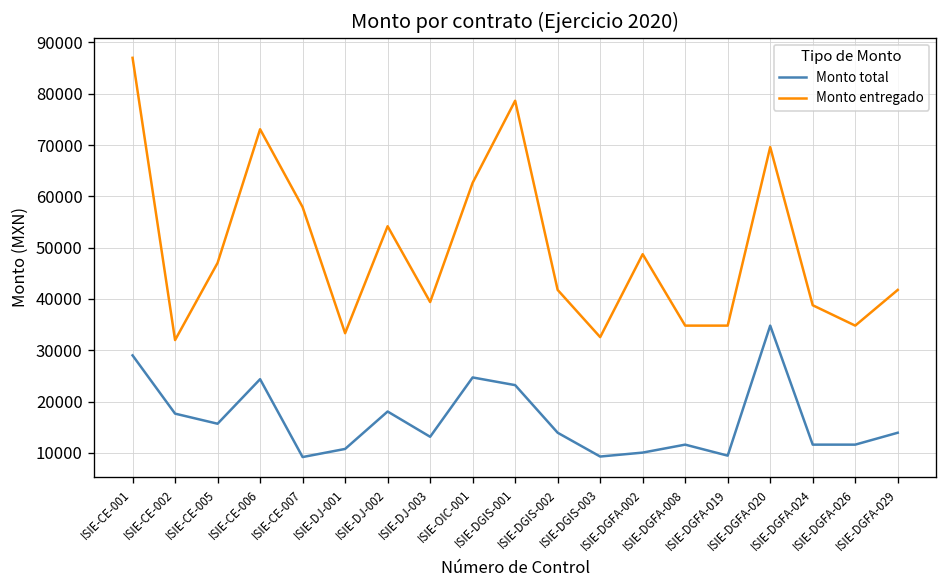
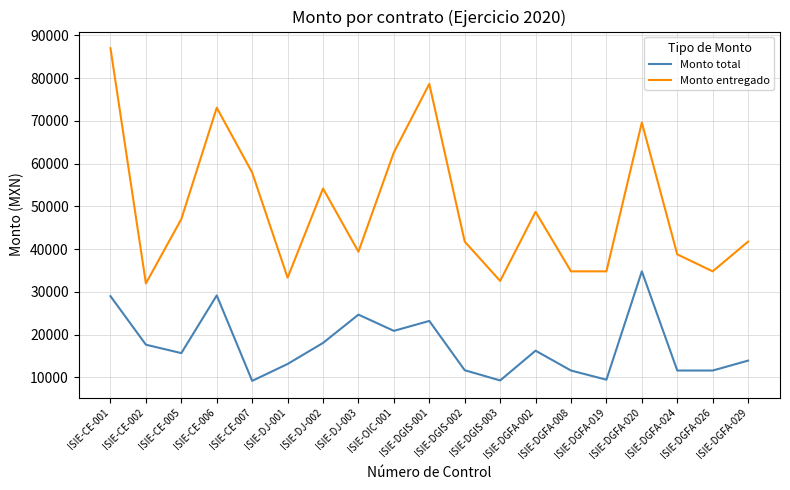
Monto total, ISIE-CE-006: 24000 -> 29000
Monto total, ISIE-DJ-001: 11000 -> 13000
Monto total, ISIE-DJ-003: 13000 -> 25000
Monto total, ISIE-OIC-001: 25000 -> 21000
Monto total, ISIE-DGIS-002: 14000 -> 12000
Monto total, ISIE-DGFA-002: 10000 -> 16000
